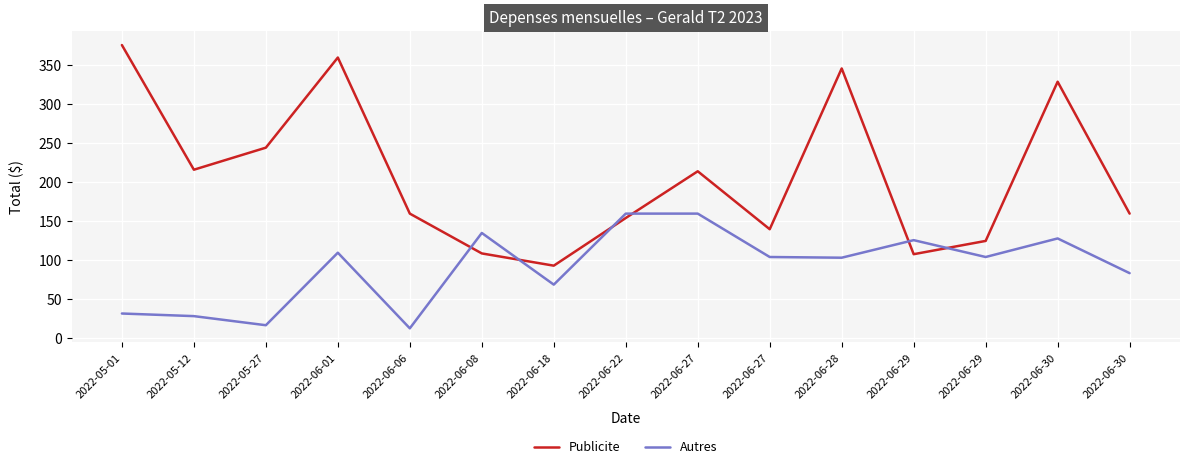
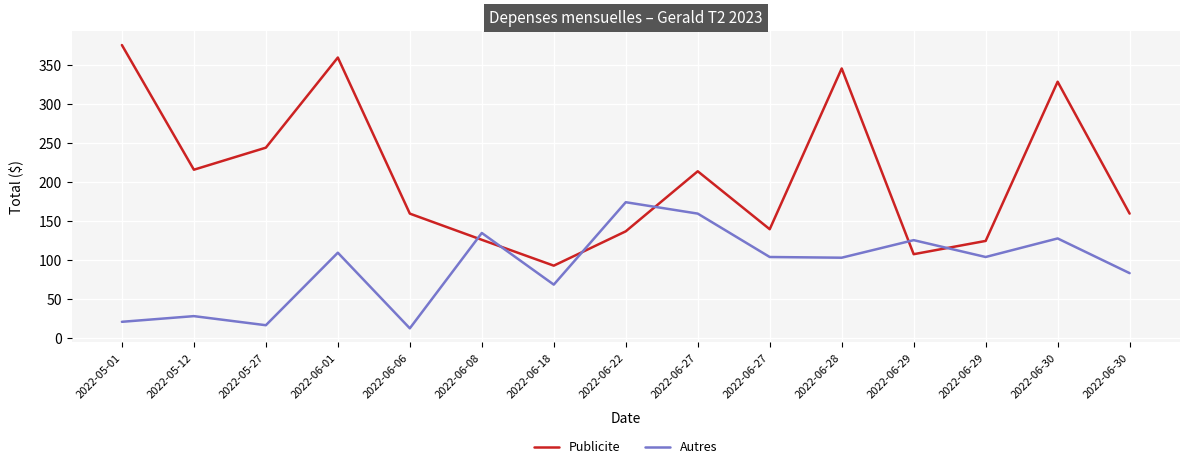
Autres, 2022-05-01: 30 -> 20
Publicite, 2022-06-08: 110 -> 130
Publicite, 2022-06-22: 150 -> 140
Autres, 2022-06-22: 160 -> 170
